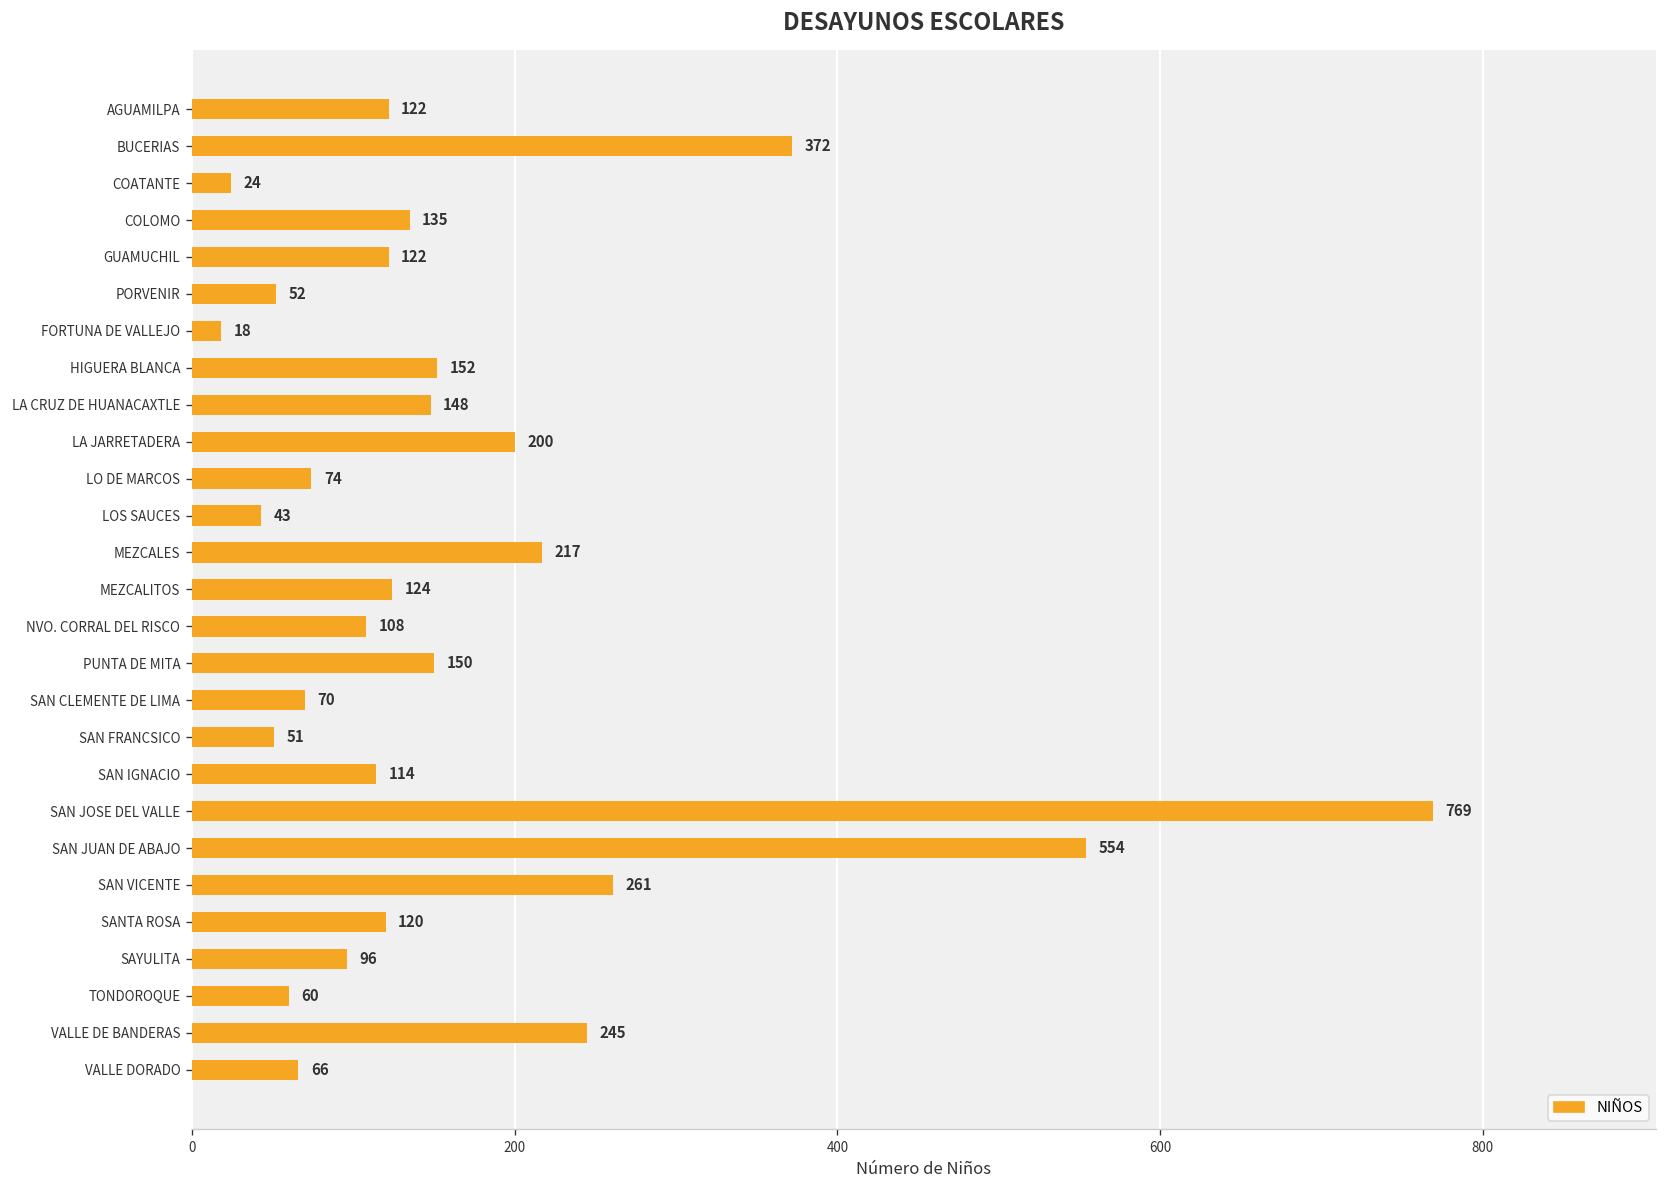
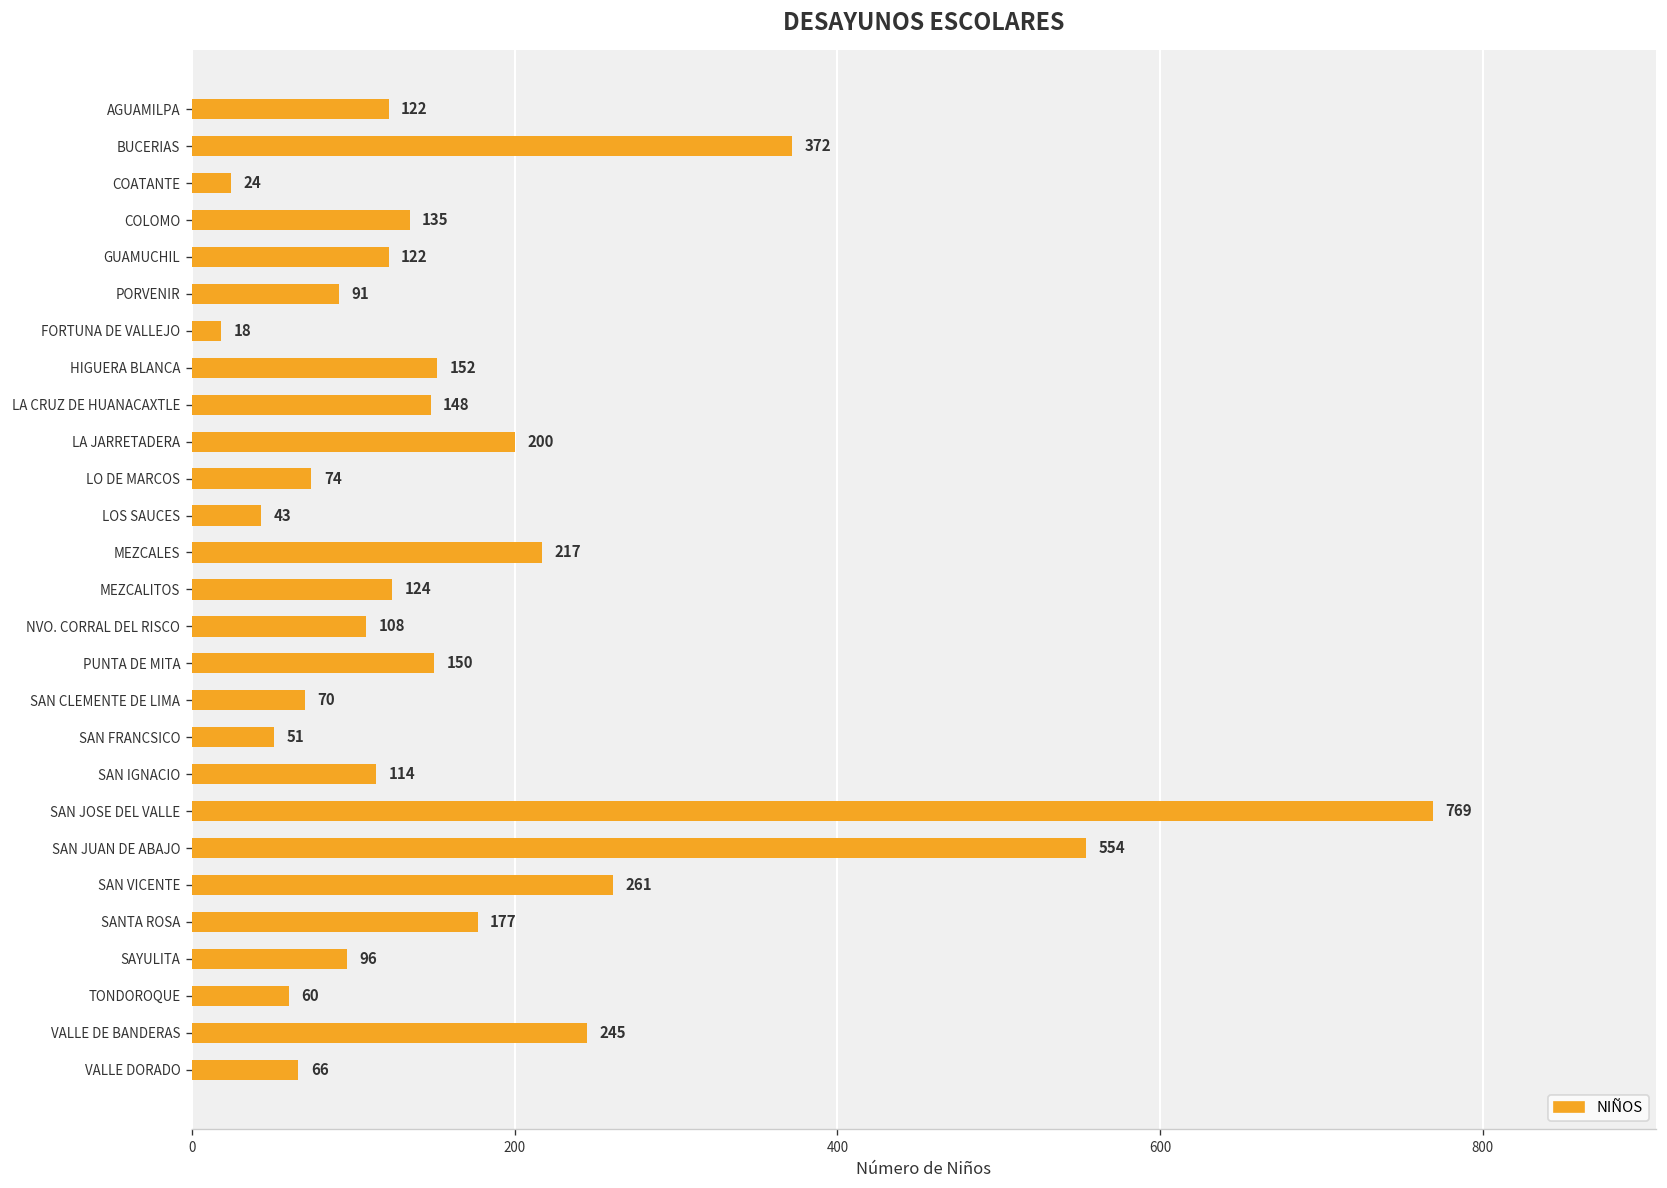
PORVENIR: 52 -> 91
SANTA ROSA: 120 -> 177
